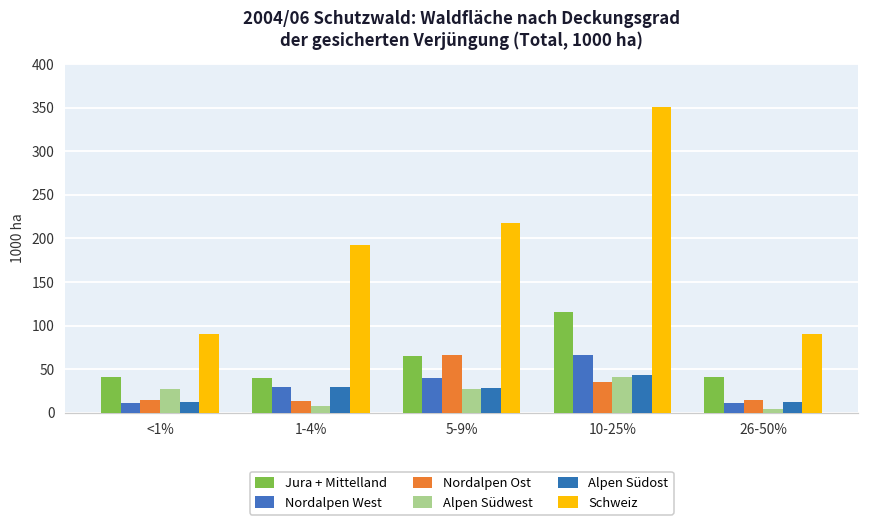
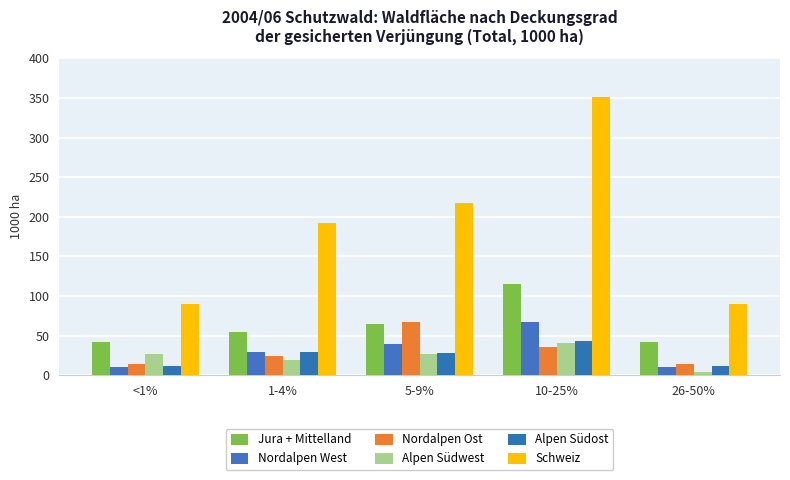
Jura + Mittelland, 1-4%: 40 -> 50
Nordalpen Ost, 1-4%: 10 -> 20
Alpen Südwest, 1-4%: 10 -> 20
